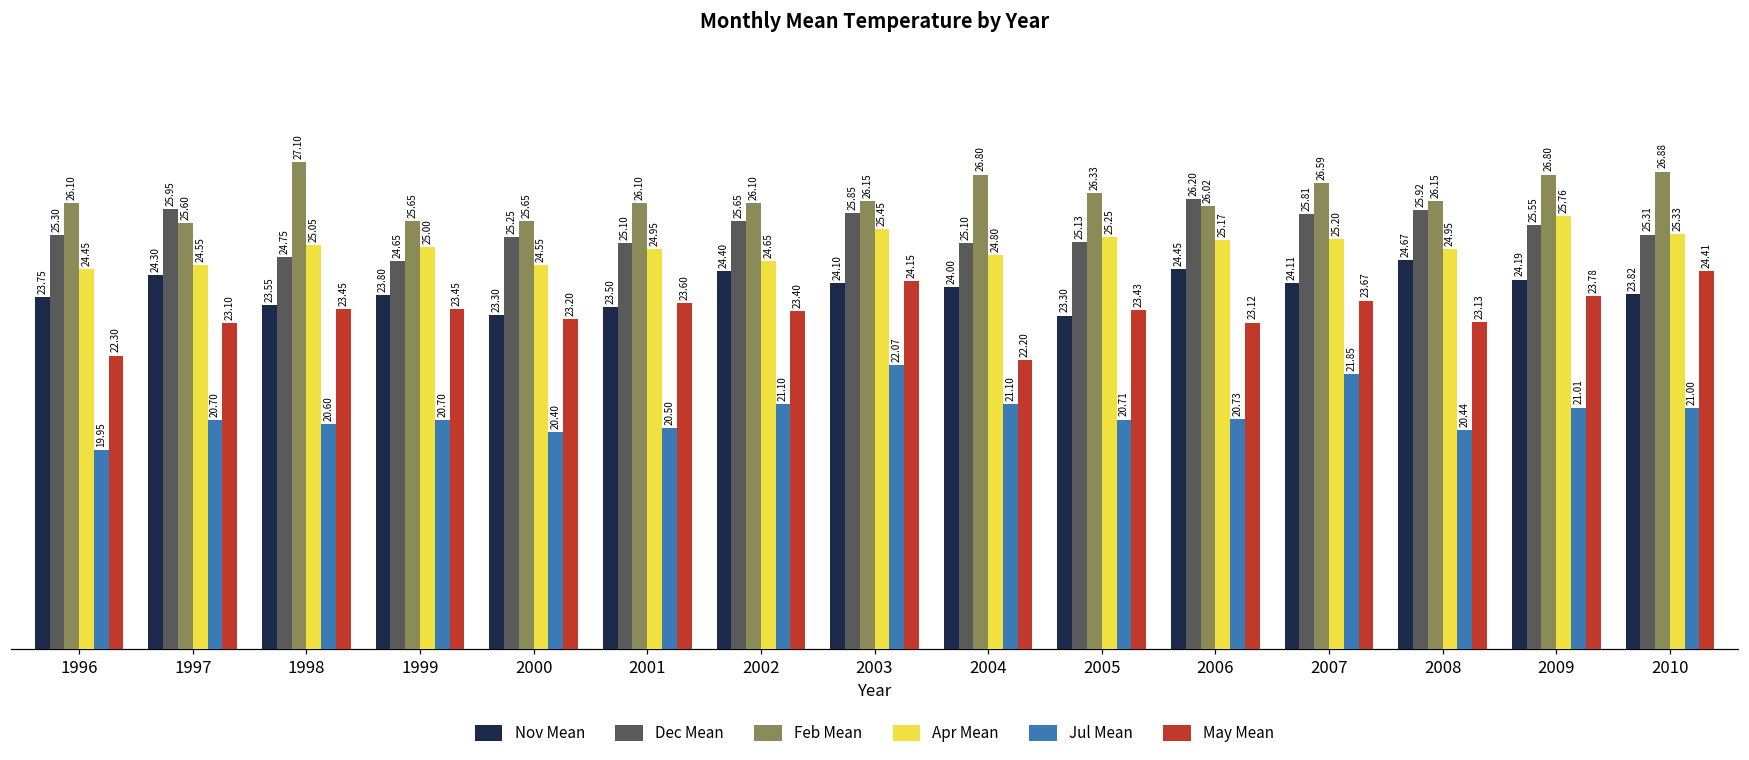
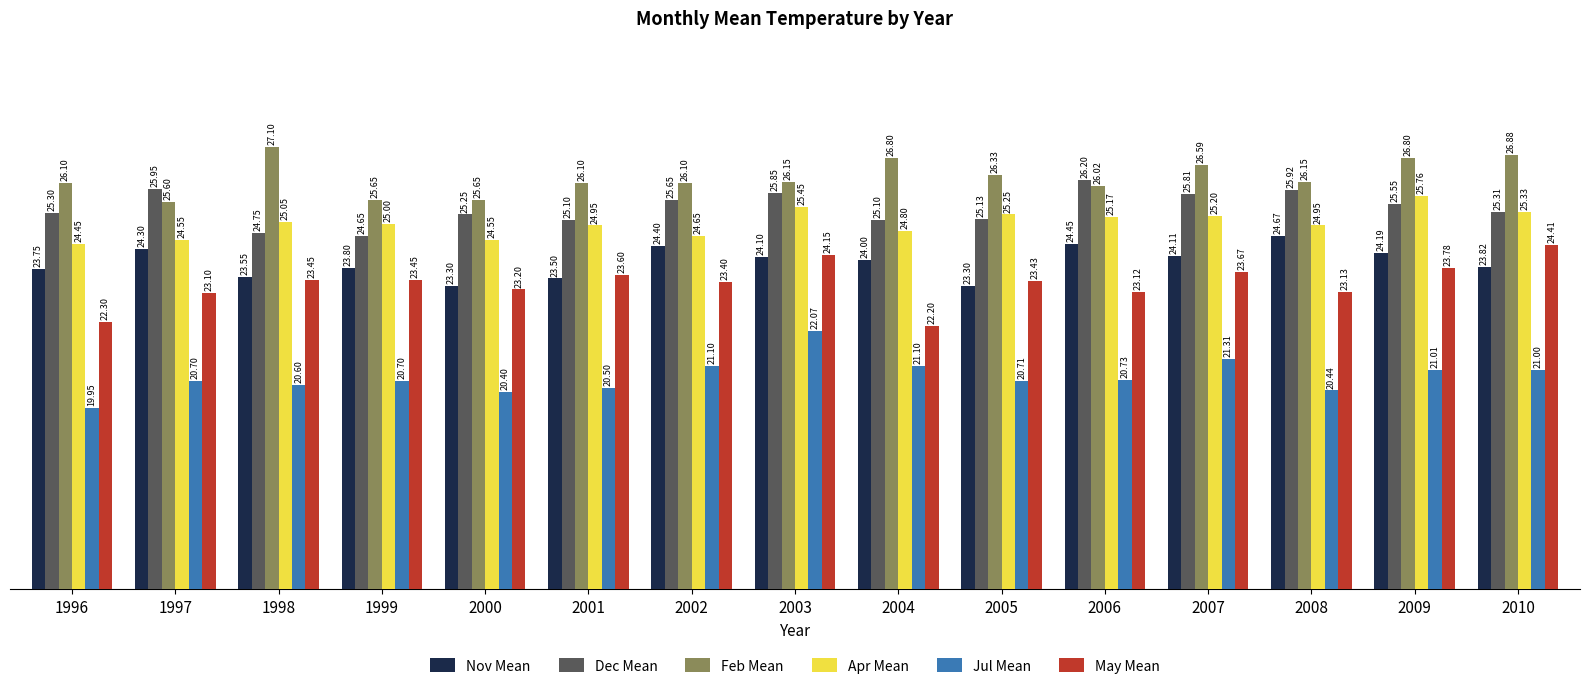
Jul Mean, 2007: 21.85 -> 21.31
